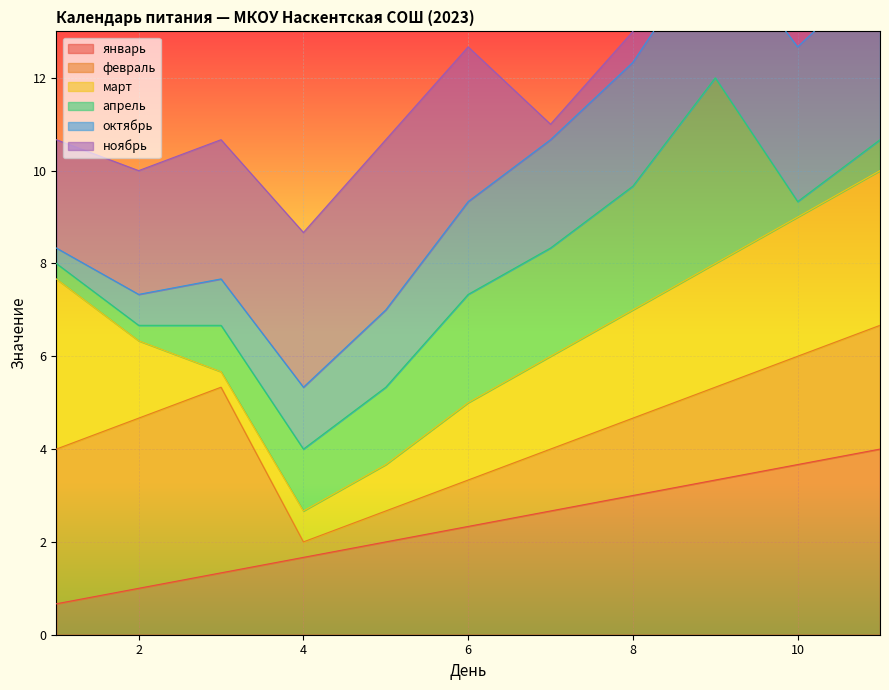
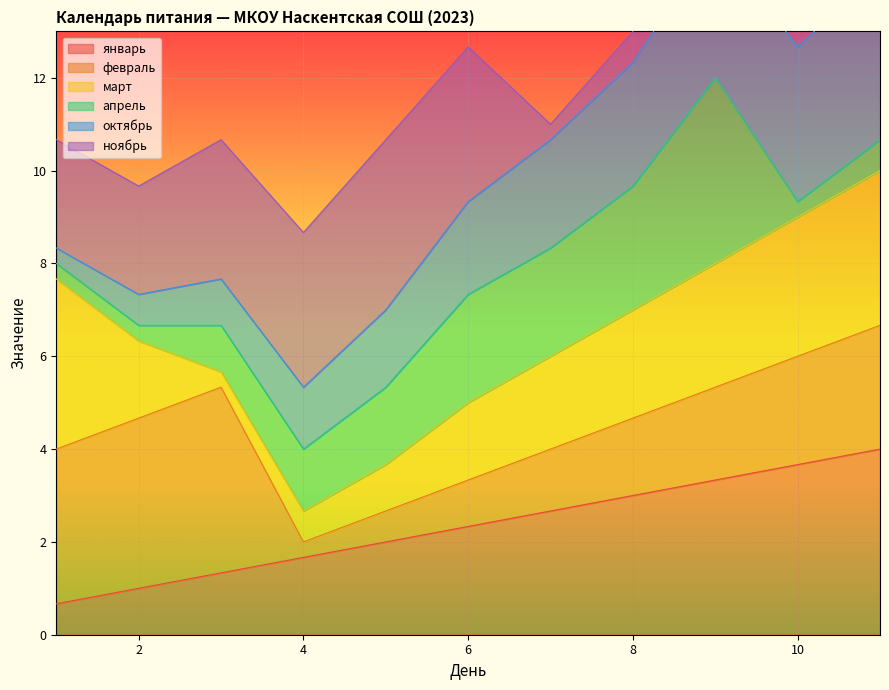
ноябрь, 2: 2.7 -> 2.3
